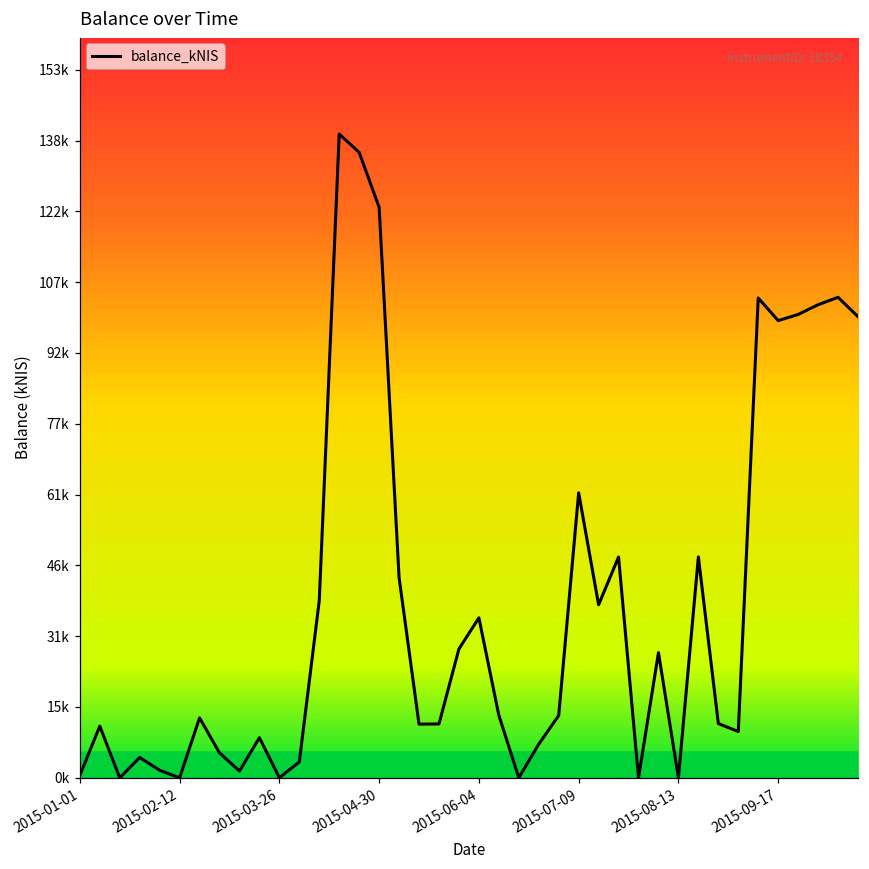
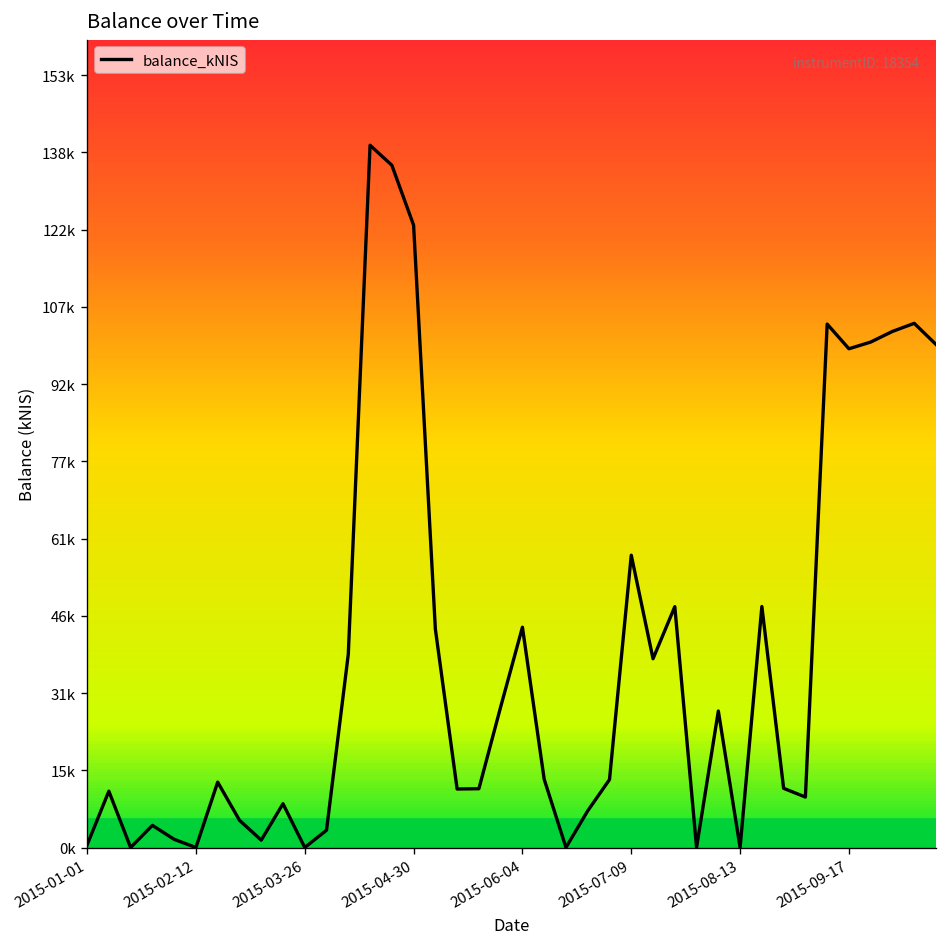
2015-06-04: 35000 -> 44000
2015-07-09: 62000 -> 58000
